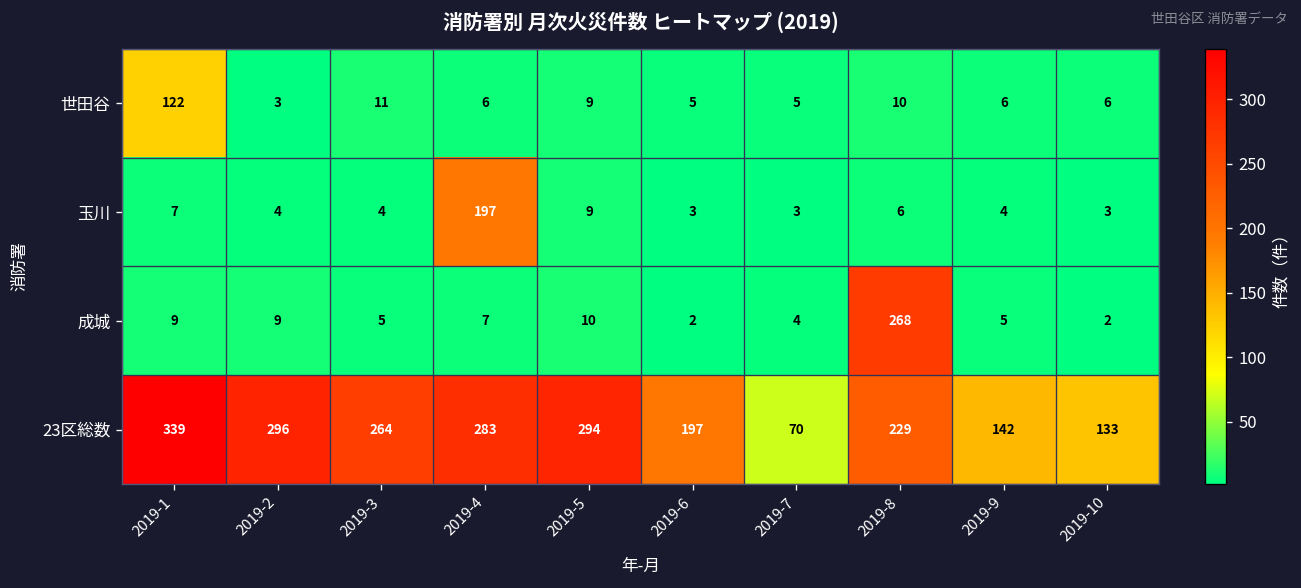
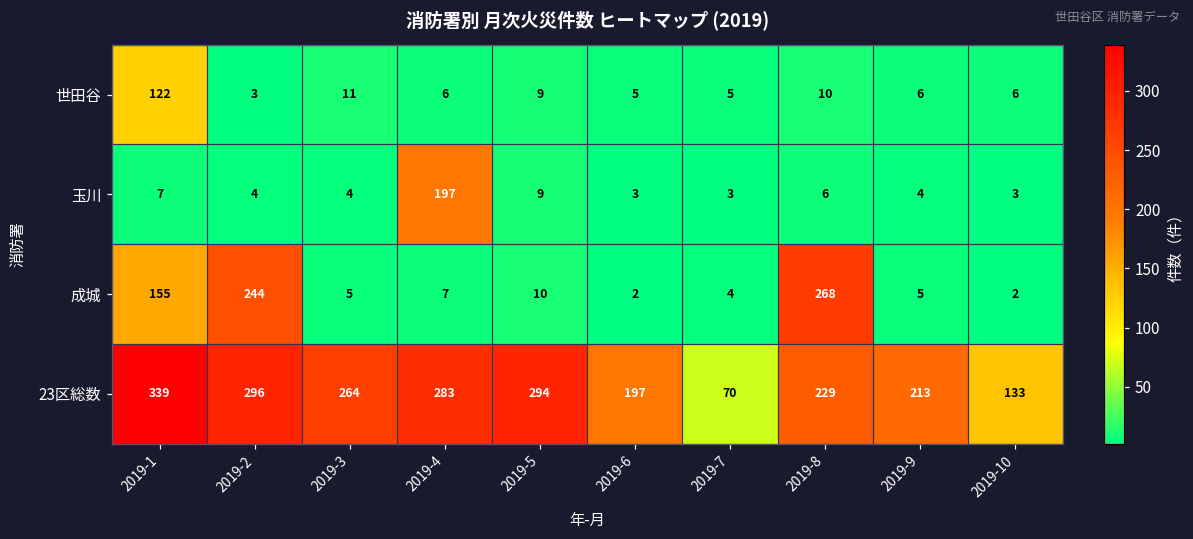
成城, 2019-1: 9 -> 155
成城, 2019-2: 9 -> 244
23区総数, 2019-9: 142 -> 213
